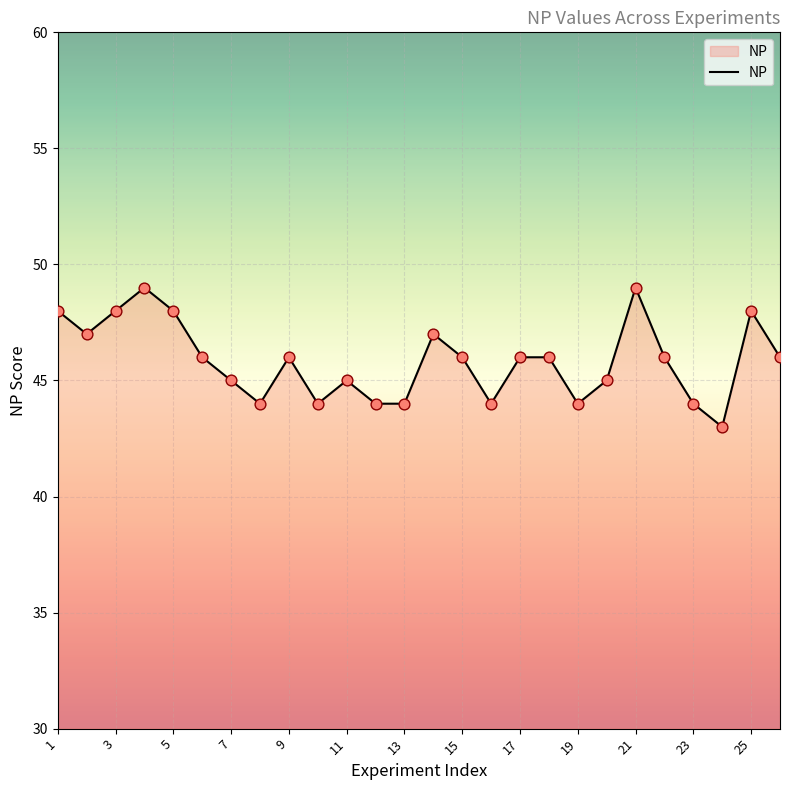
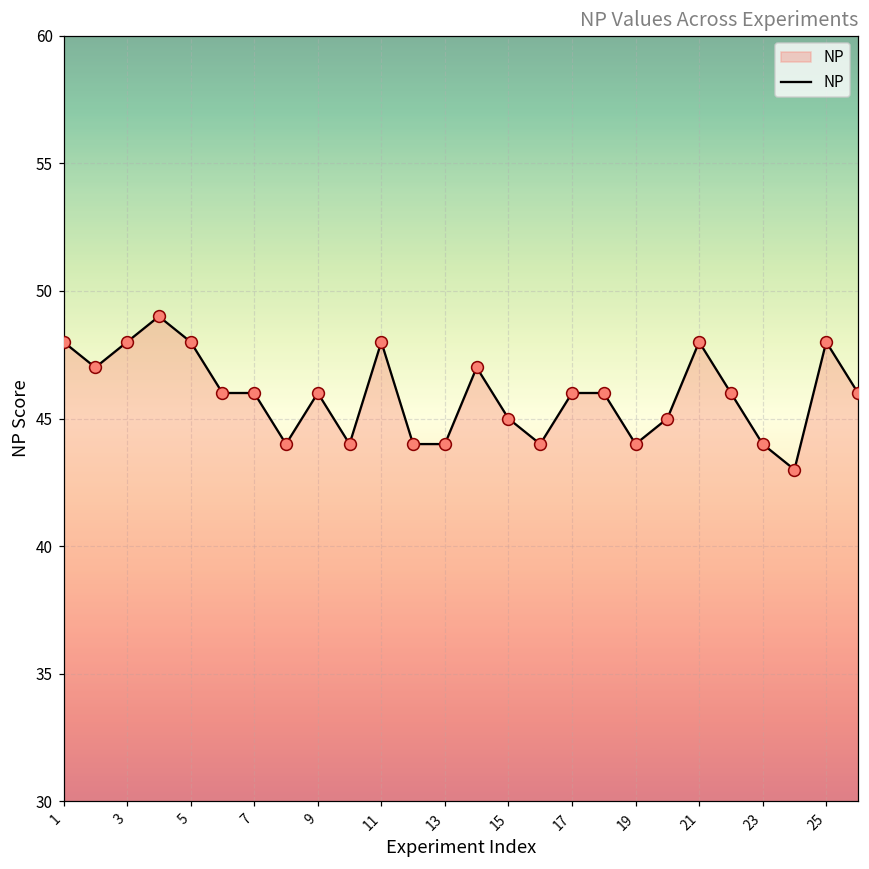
7: 45 -> 46
11: 45 -> 48
15: 46 -> 45
21: 49 -> 48
